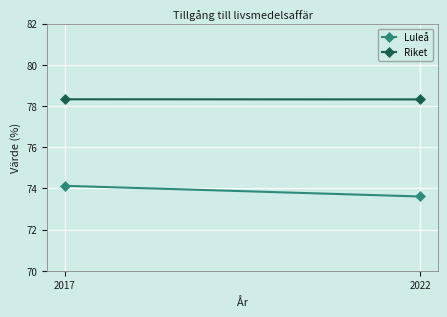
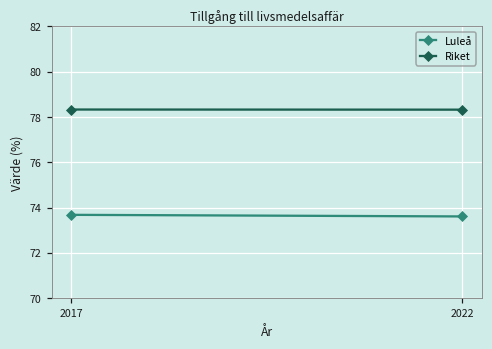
Luleå, 2017: 74.1 -> 73.7
